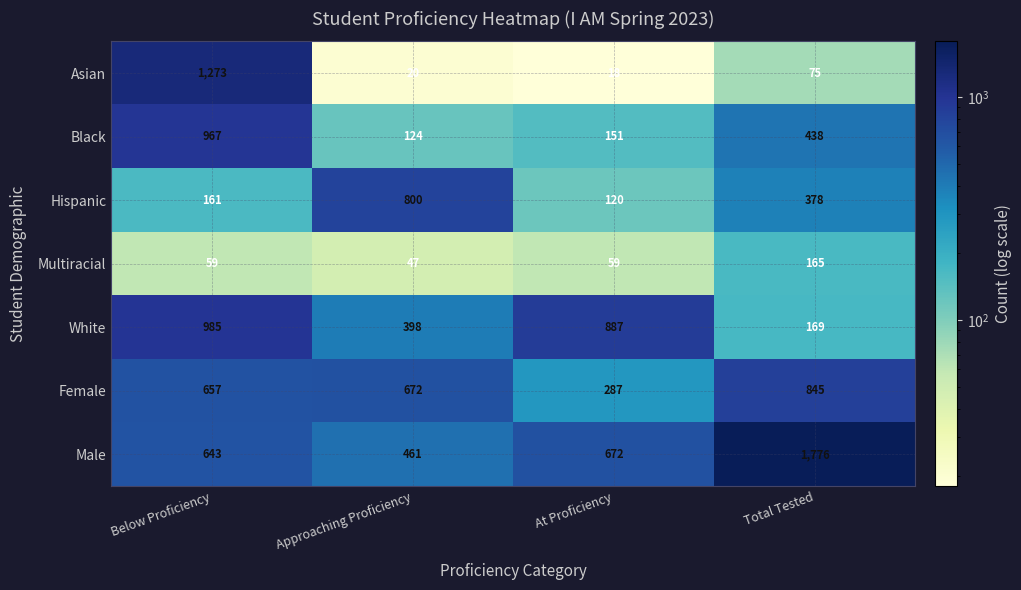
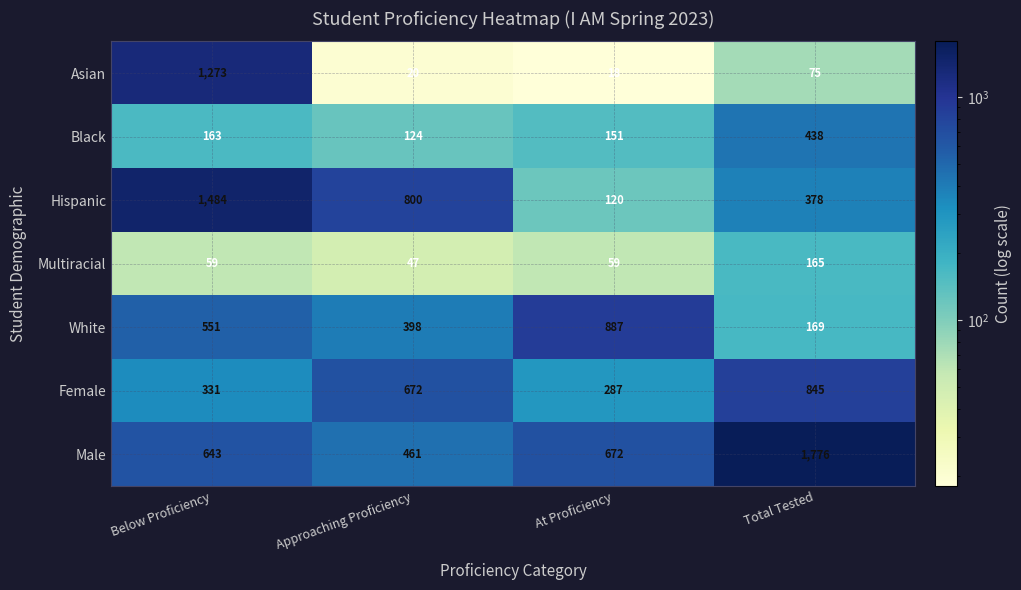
Black, Below Proficiency: 967 -> 163
Hispanic, Below Proficiency: 161 -> 1,484
White, Below Proficiency: 985 -> 551
Female, Below Proficiency: 657 -> 331
